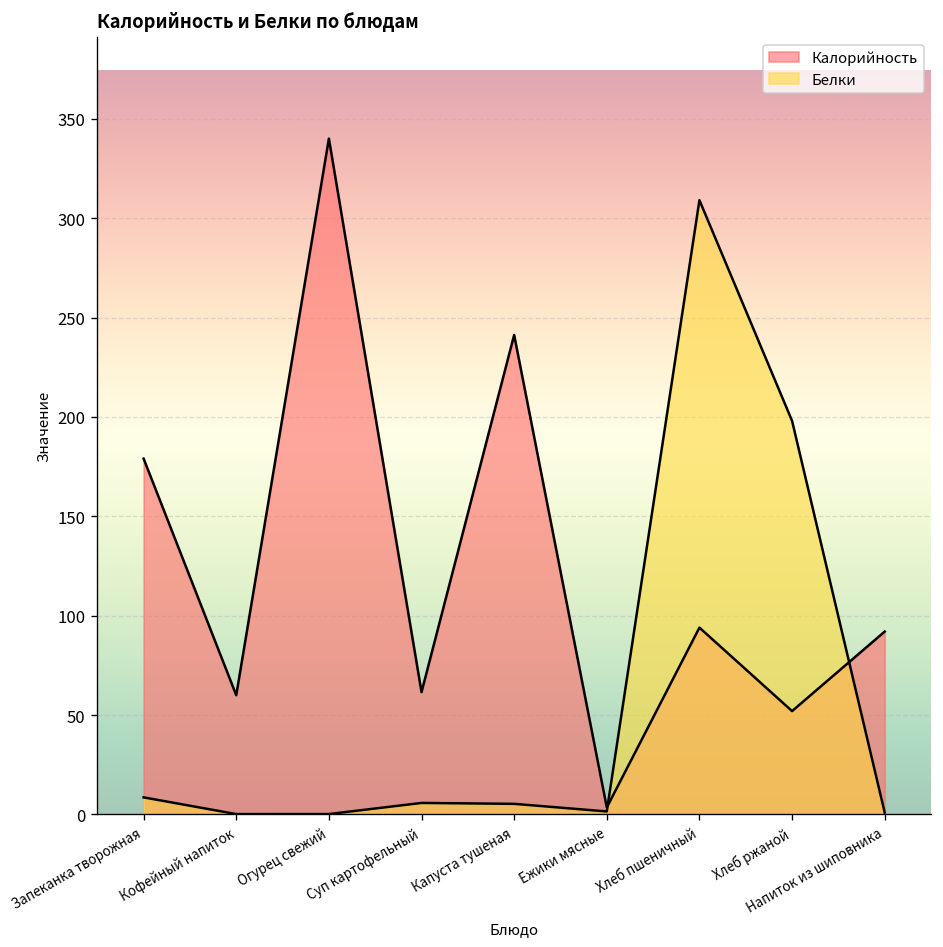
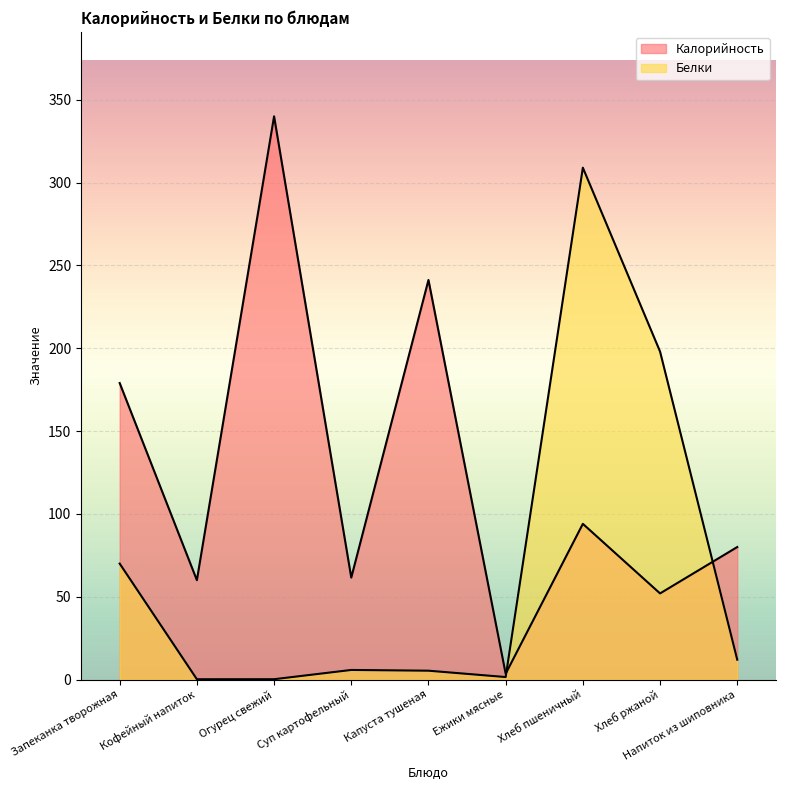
Белки, Запеканка творожная: 9 -> 70
Калорийность, Напиток из шиповника: 92 -> 80
Белки, Напиток из шиповника: 1 -> 12
